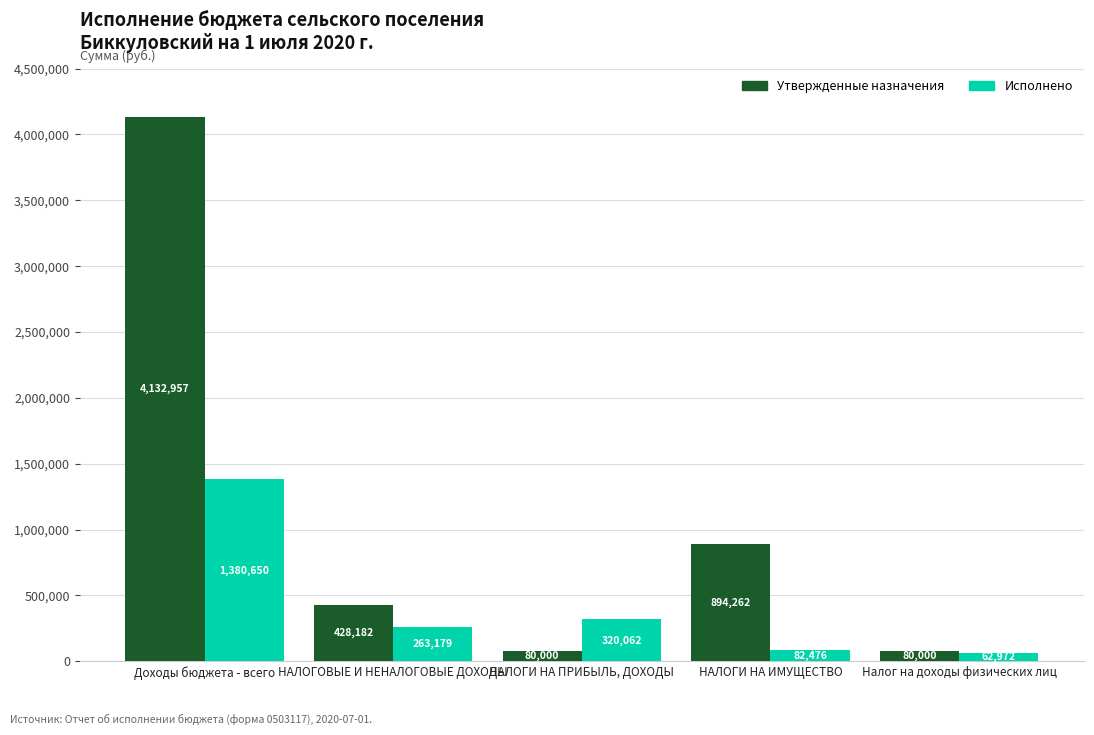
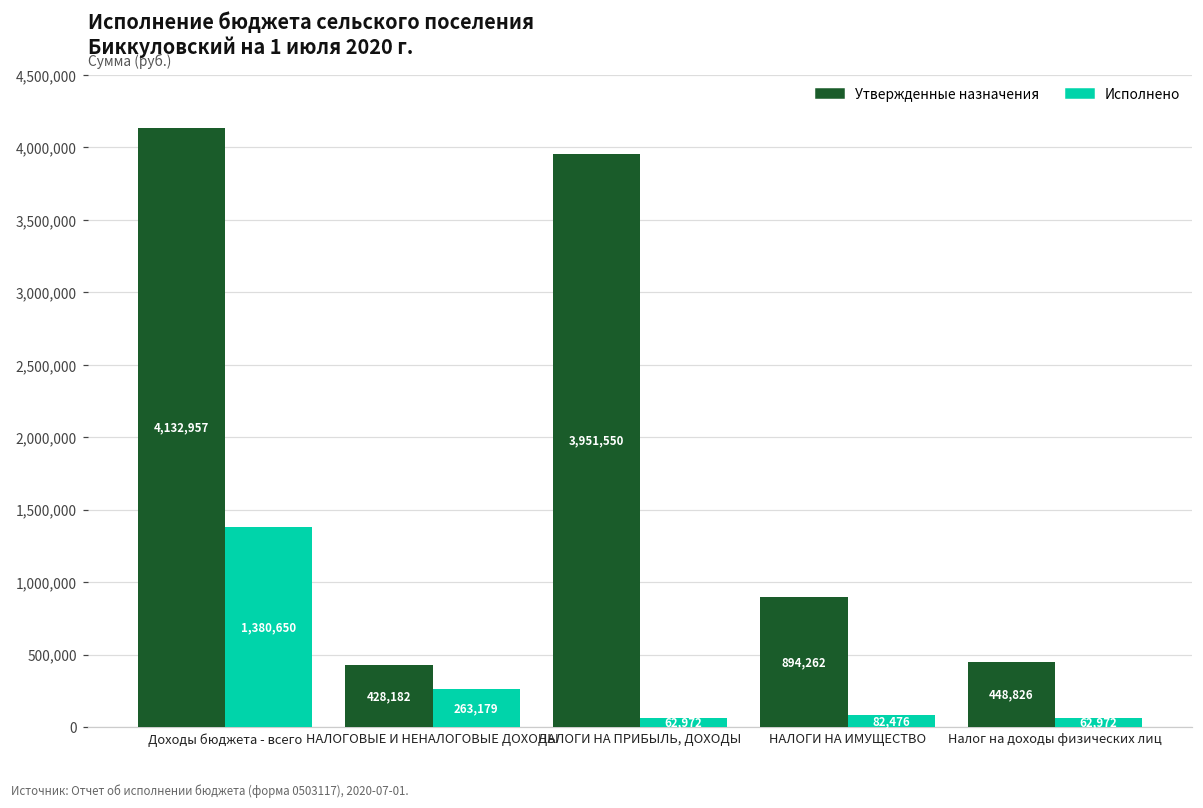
Утвержденные назначения, НАЛОГИ НА ПРИБЫЛЬ, ДОХОДЫ: 80,000 -> 3,951,550
Исполнено, НАЛОГИ НА ПРИБЫЛЬ, ДОХОДЫ: 320,062 -> 62,972
Утвержденные назначения, Налог на доходы физических лиц: 80,000 -> 448,826
